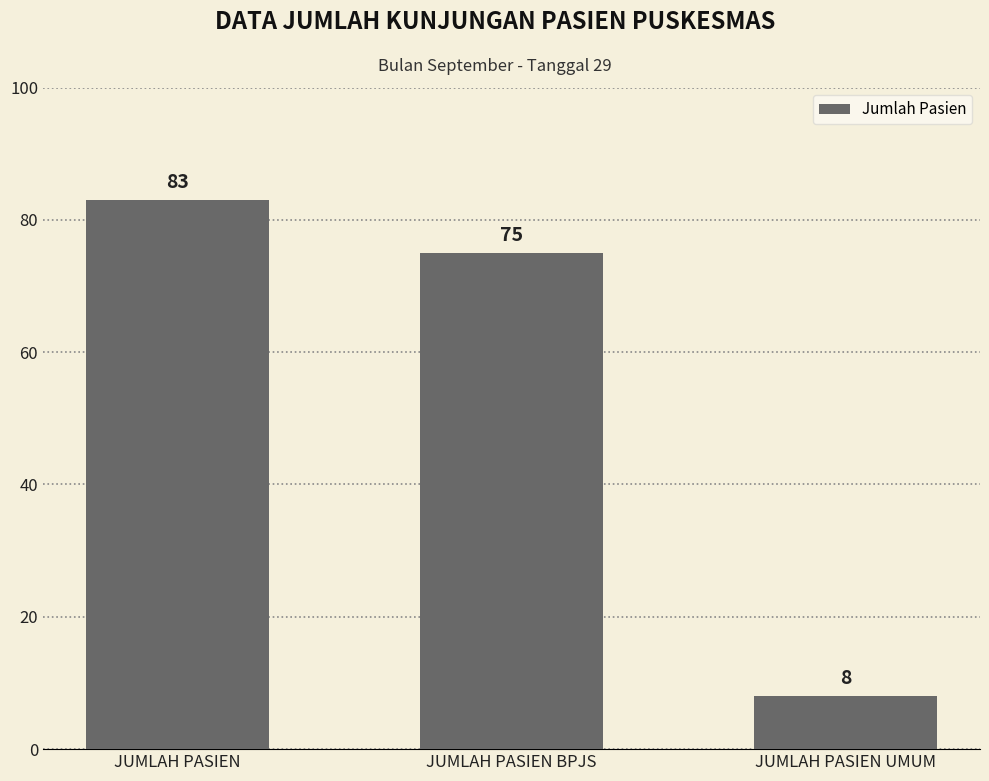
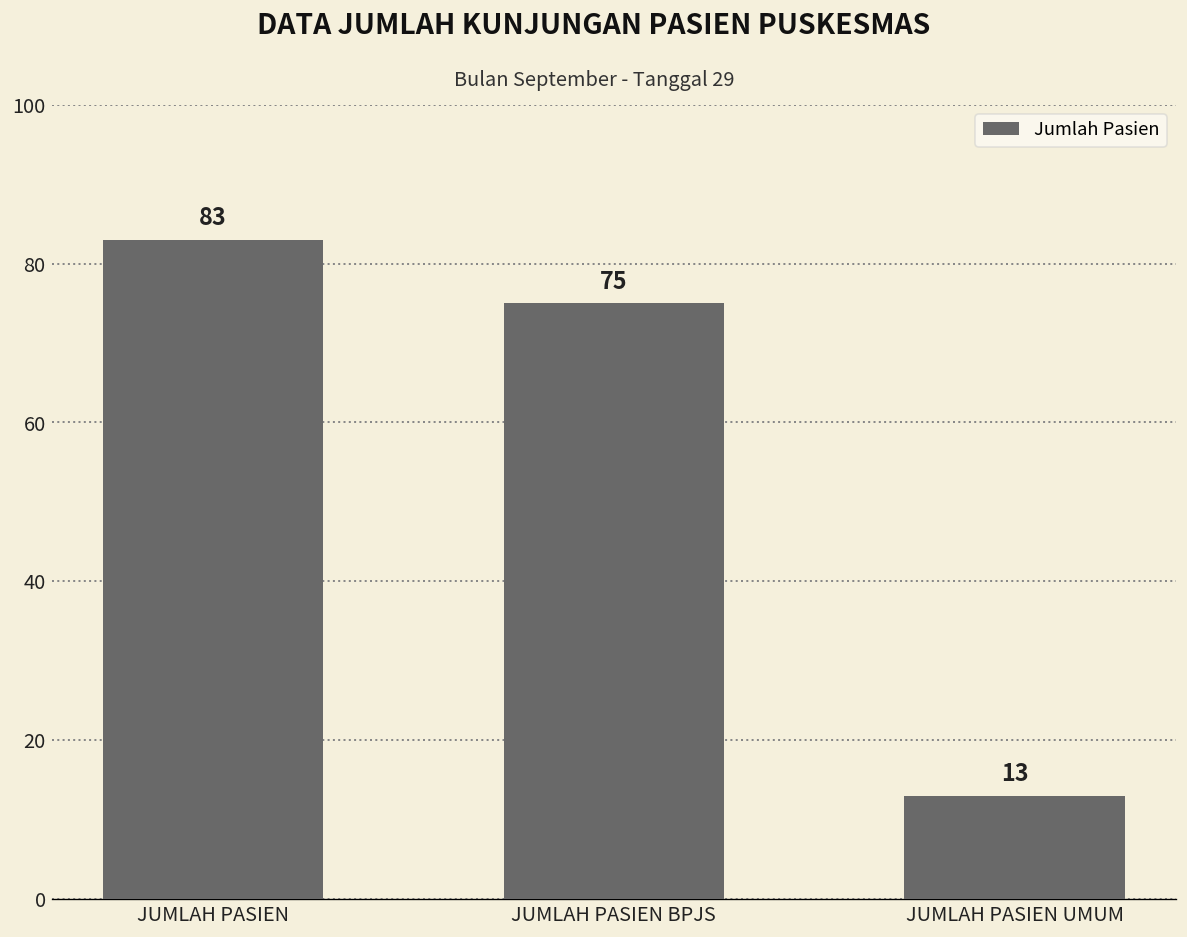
JUMLAH PASIEN UMUM: 8 -> 13
